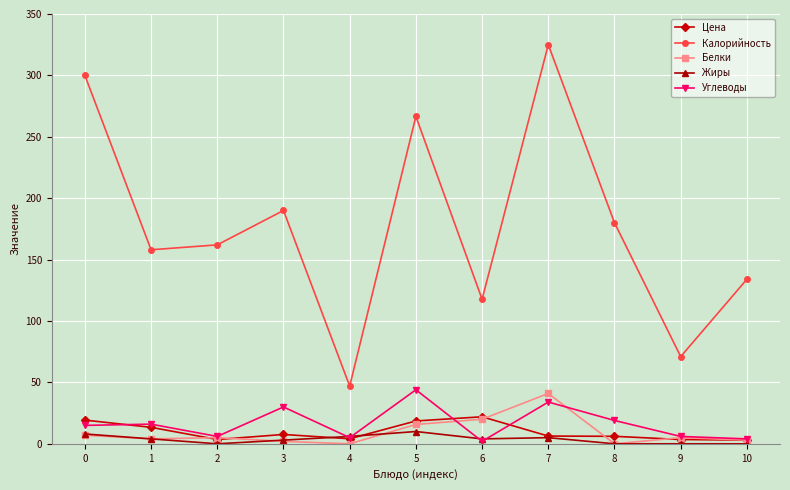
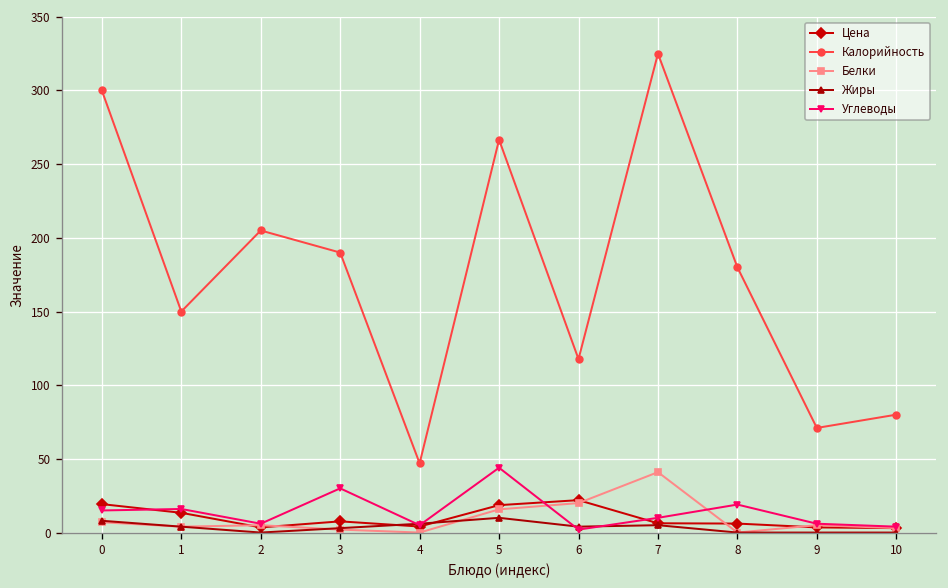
Калорийность, 1: 158 -> 150
Калорийность, 2: 162 -> 205
Углеводы, 7: 34 -> 10
Калорийность, 10: 134 -> 80
